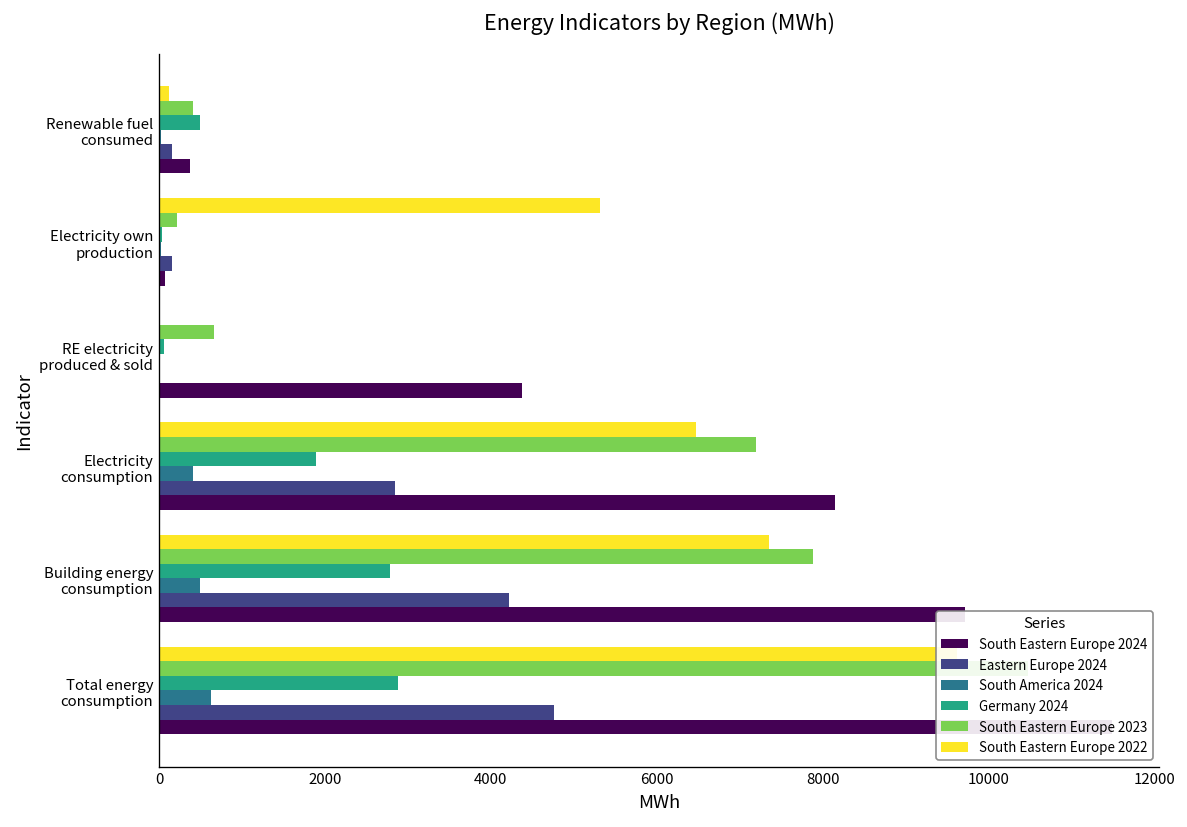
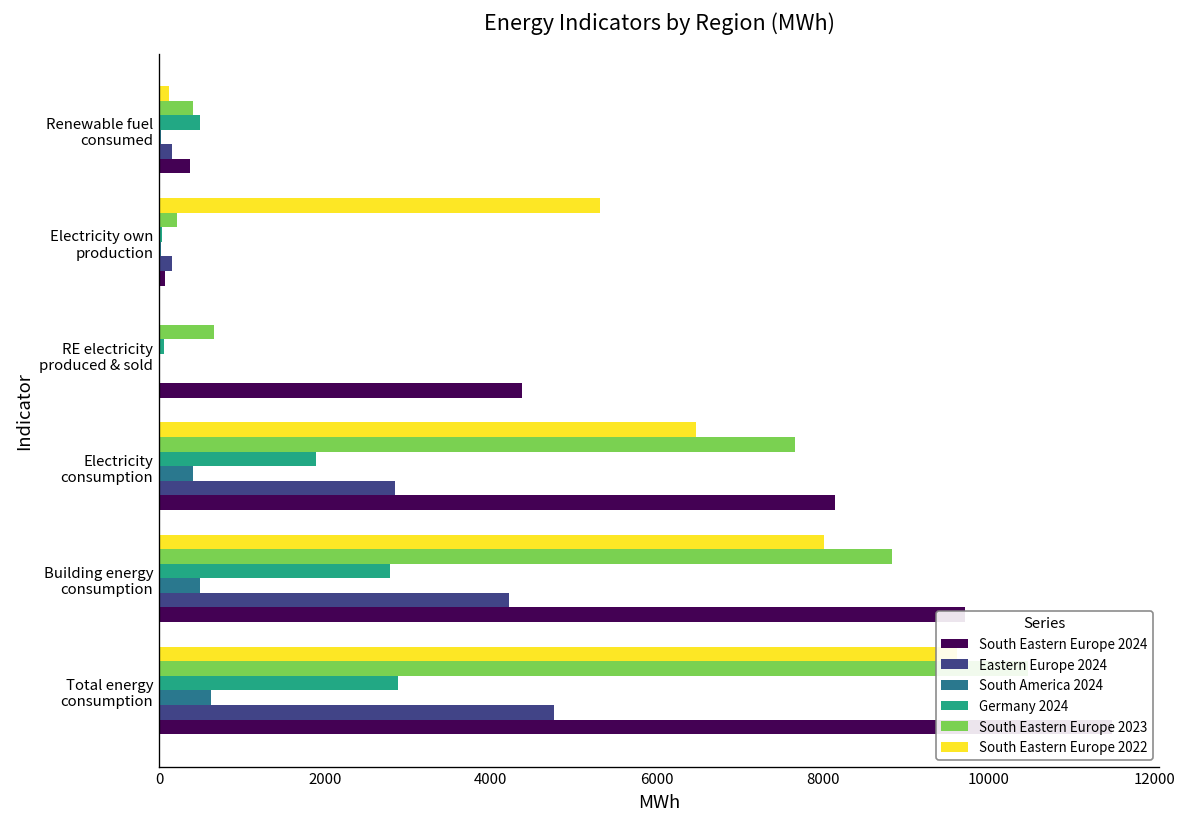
South Eastern Europe 2023, Electricity consumption: 7200 -> 7700
South Eastern Europe 2022, Building energy consumption: 7400 -> 8000
South Eastern Europe 2023, Building energy consumption: 7900 -> 8800
